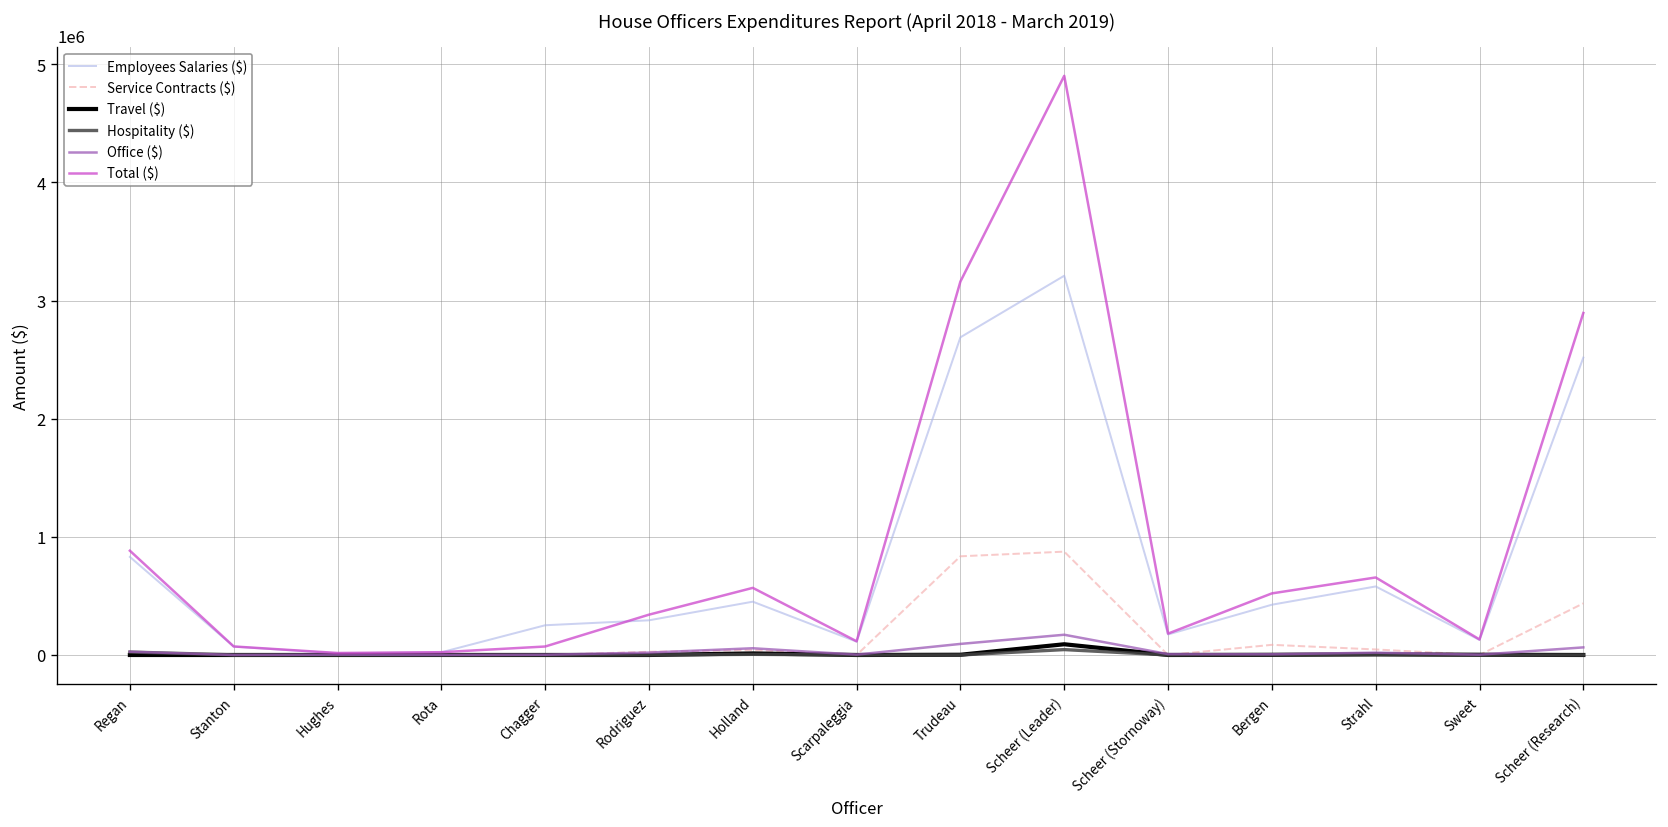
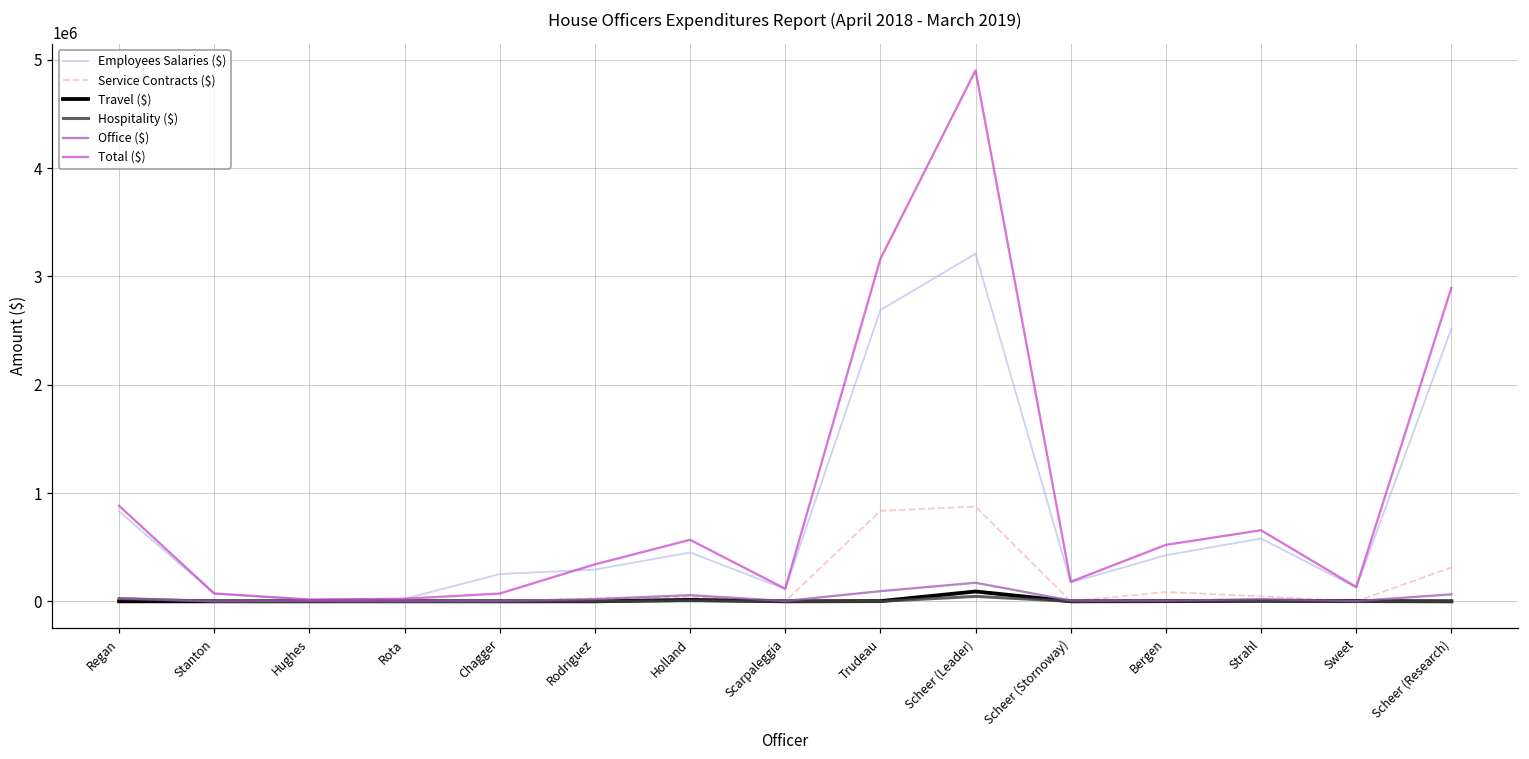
Service Contracts ($), Scheer (Research): 400000 -> 300000
